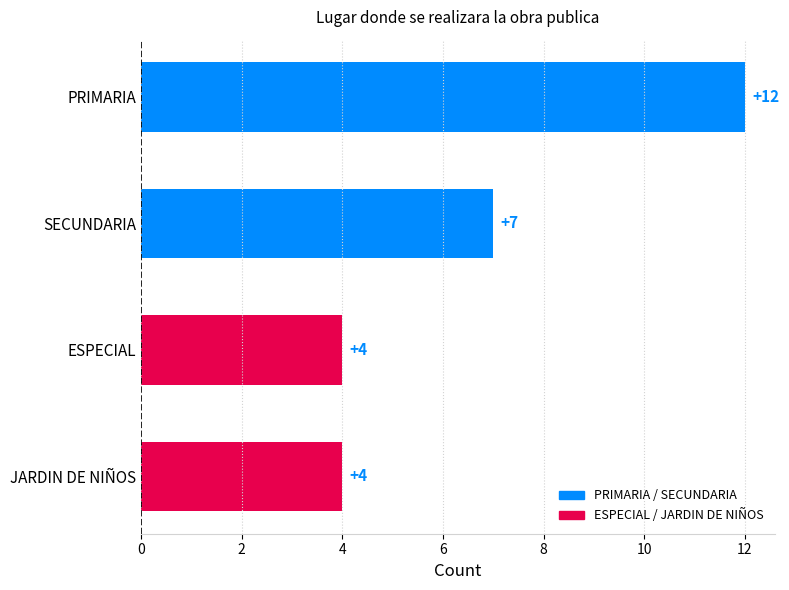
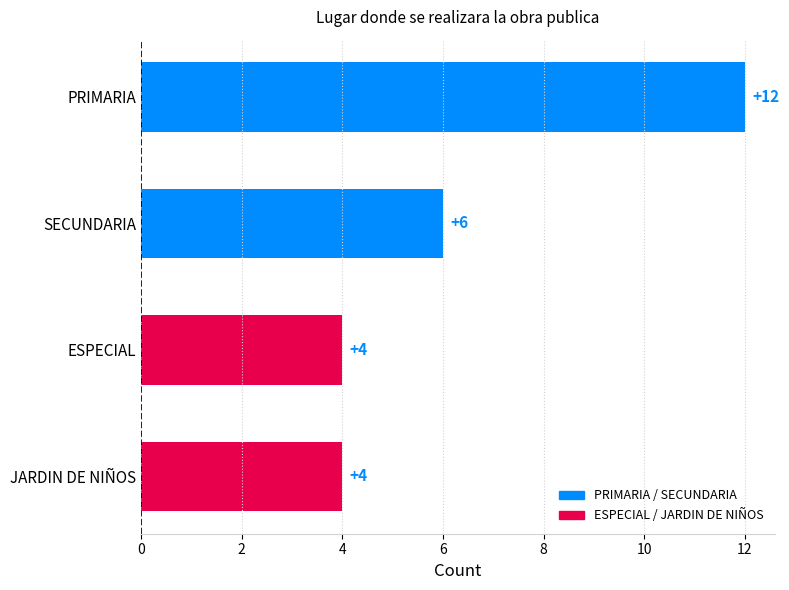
SECUNDARIA: +7 -> +6
